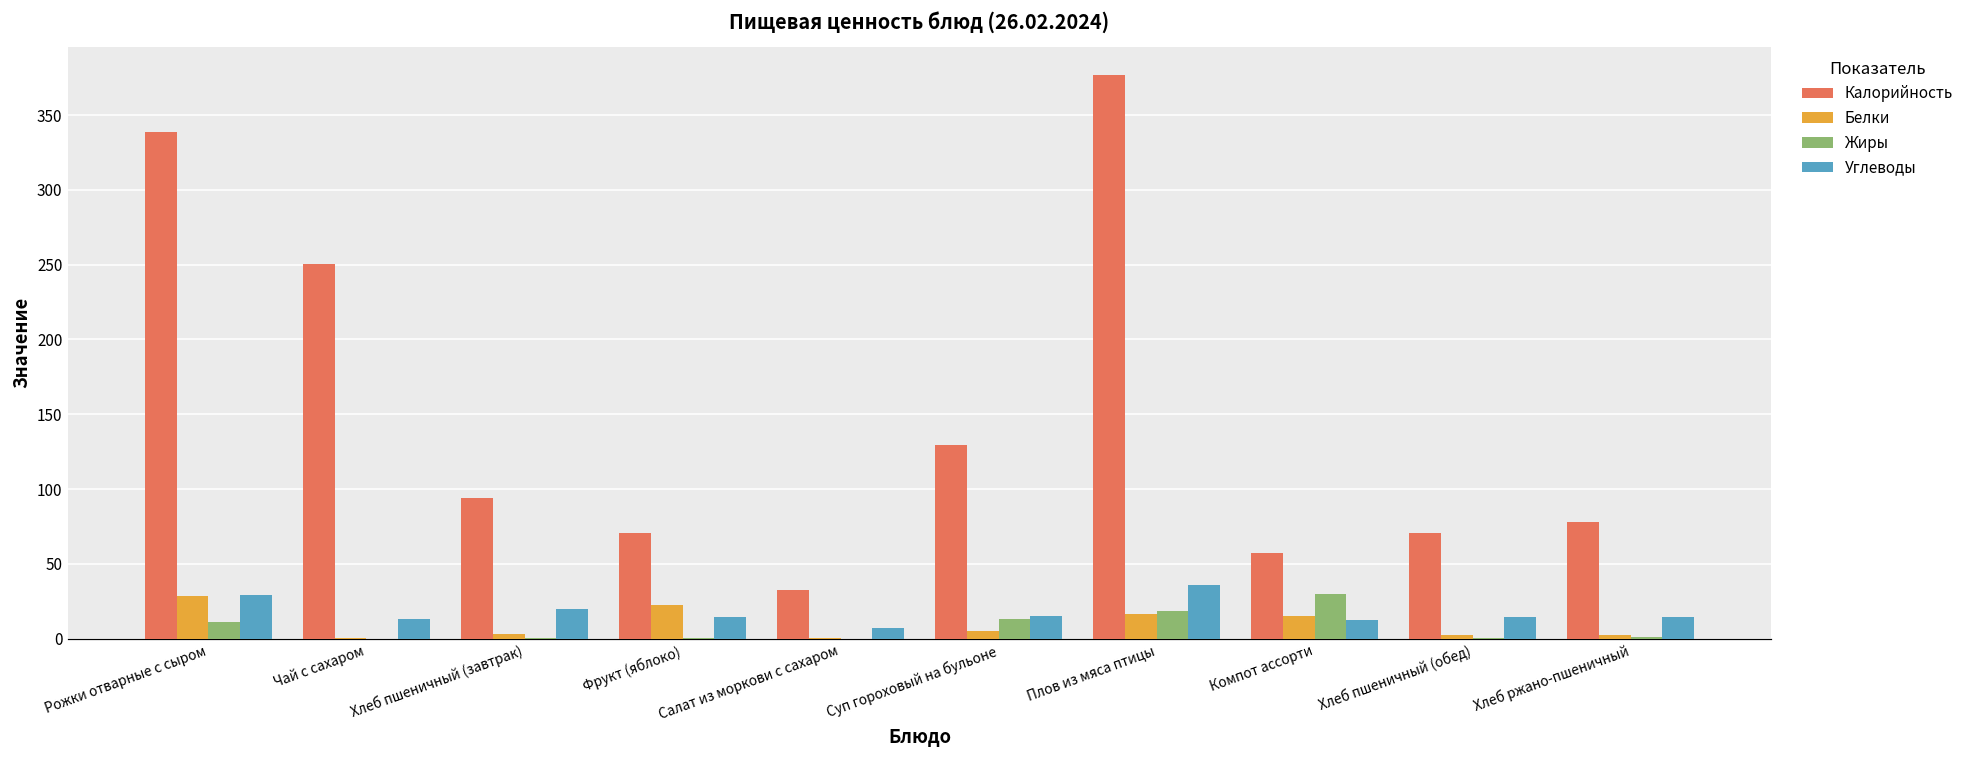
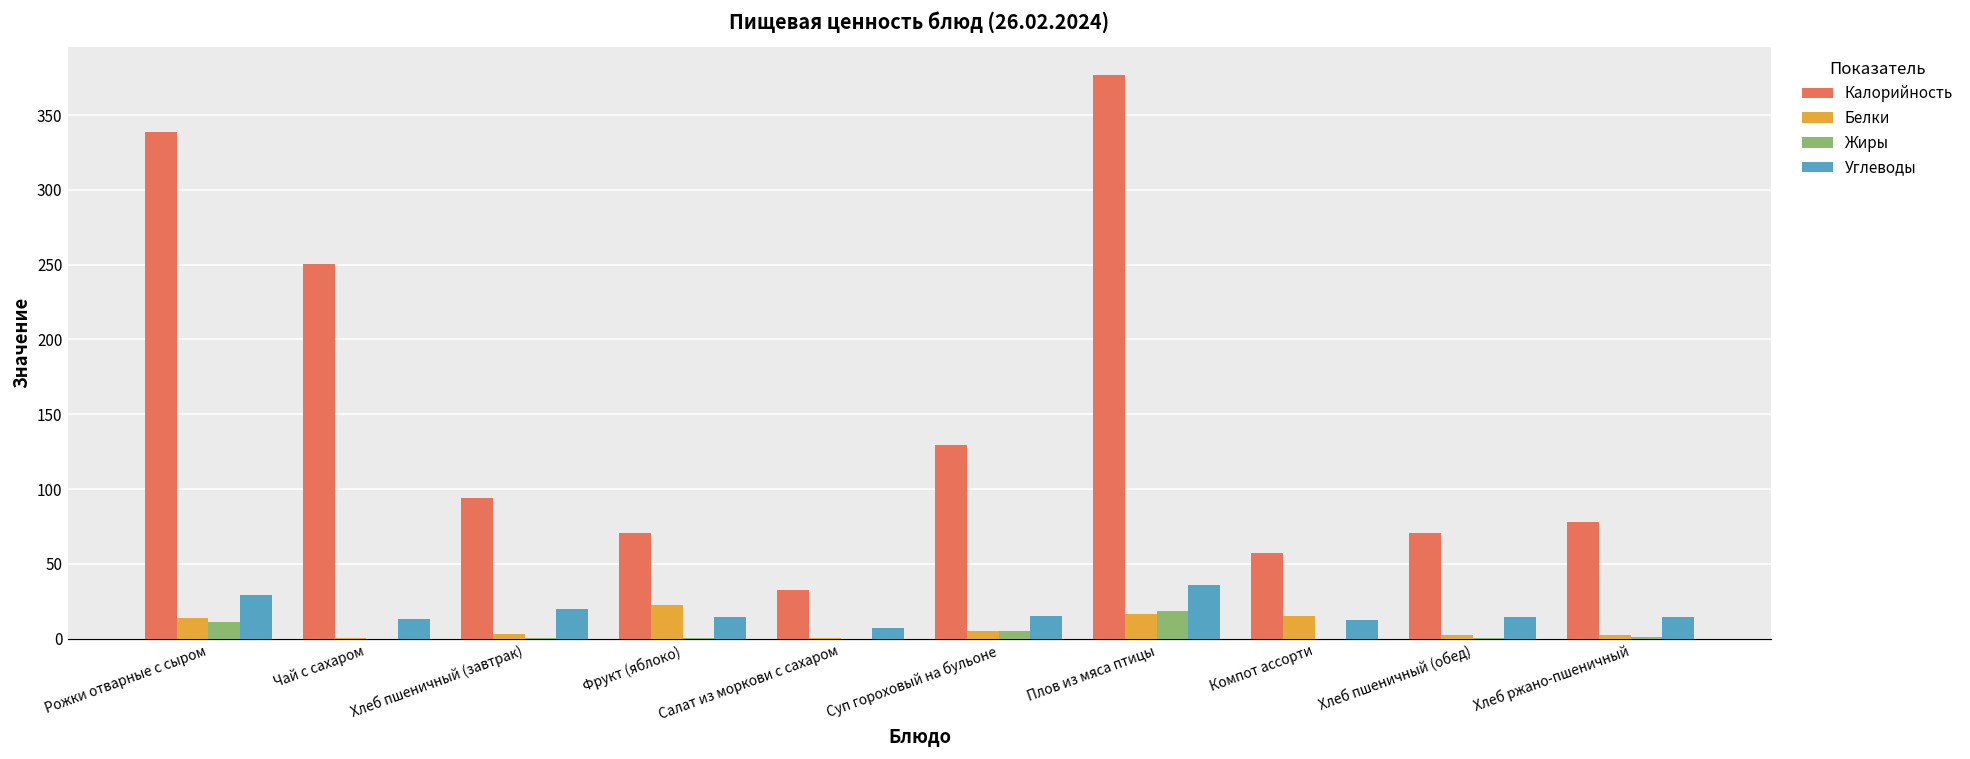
Белки, Рожки отварные с сыром: 29 -> 14
Жиры, Суп гороховый на бульоне: 13 -> 5
Жиры, Компот ассорти: 30 -> 0
